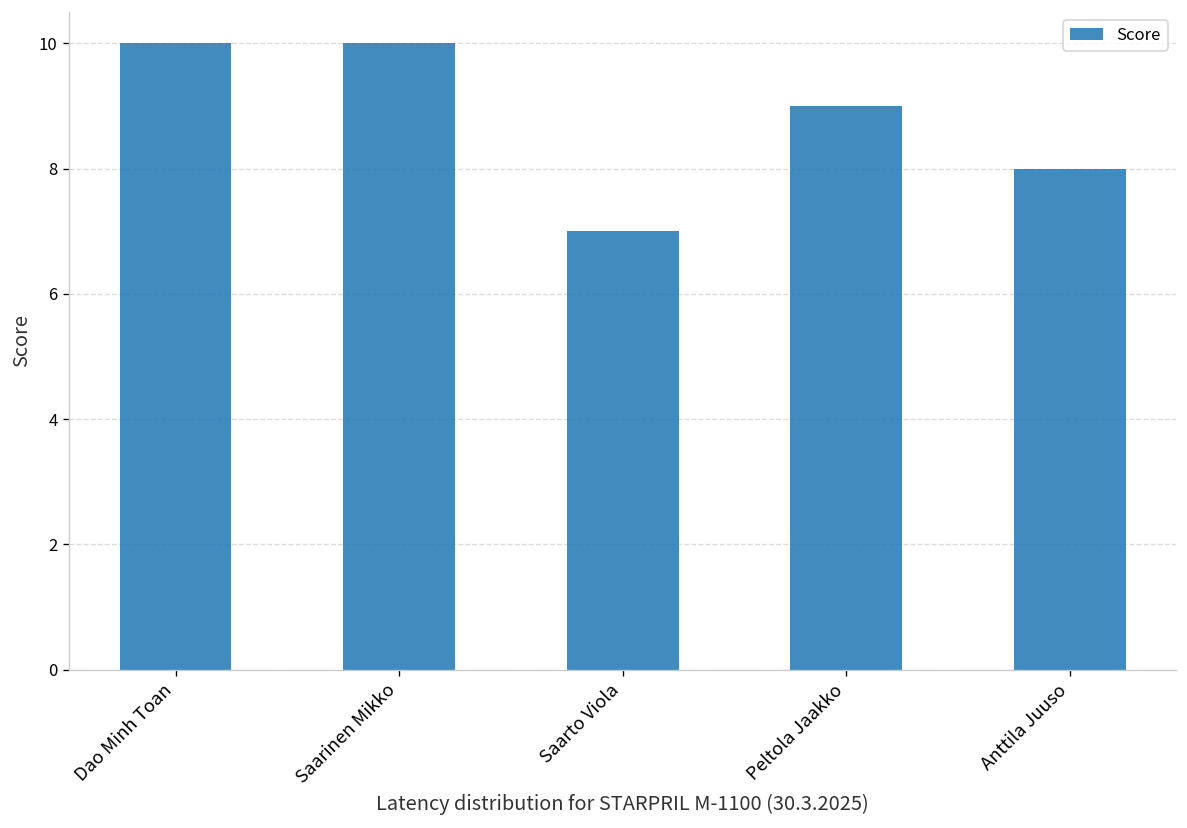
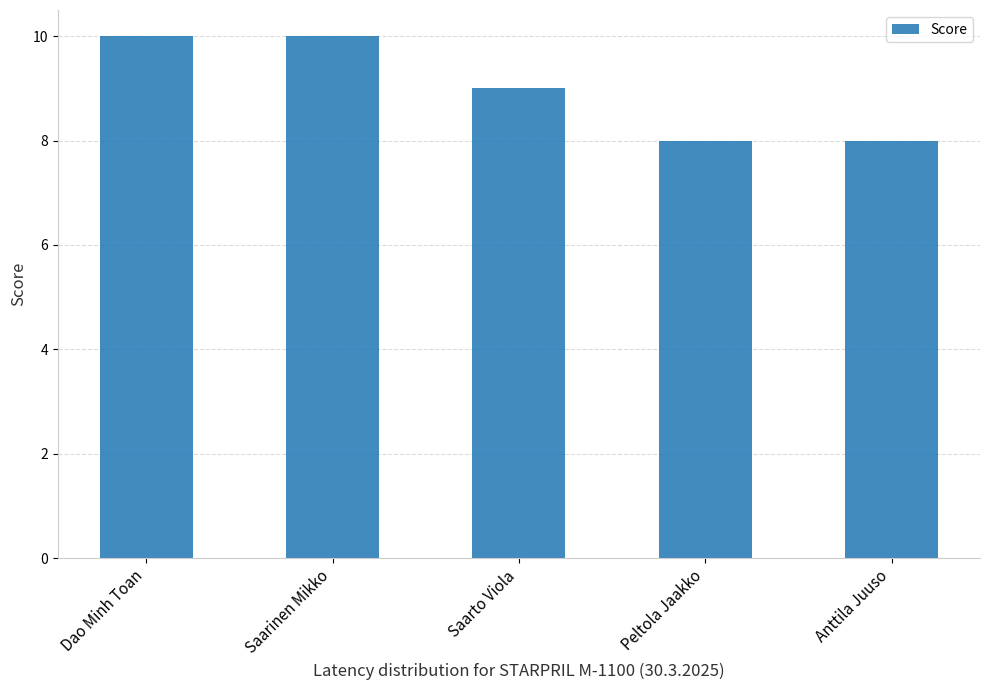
Saarto Viola: 7 -> 9
Peltola Jaakko: 9 -> 8
